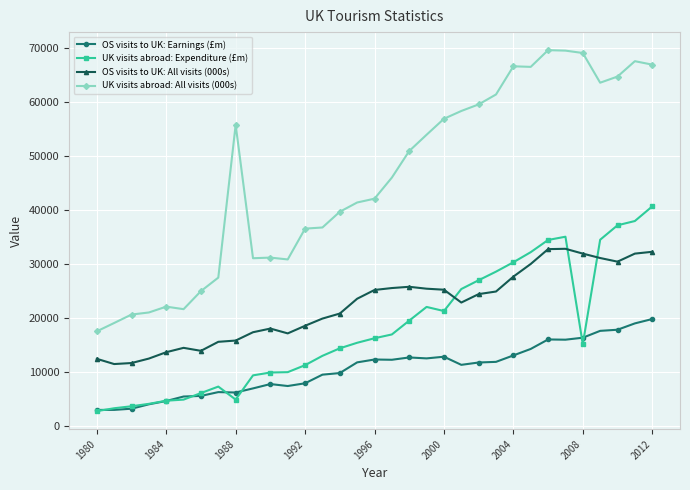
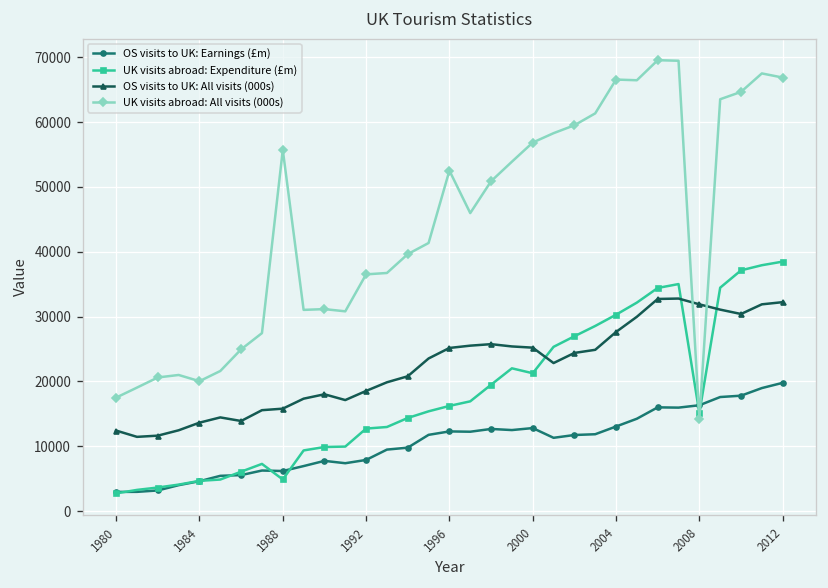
UK visits abroad: All visits (000s), 1984: 22000 -> 20000
UK visits abroad: Expenditure (£m), 1992: 11000 -> 13000
UK visits abroad: All visits (000s), 1996: 42000 -> 53000
UK visits abroad: All visits (000s), 2008: 69000 -> 14000
UK visits abroad: Expenditure (£m), 2012: 41000 -> 38000
